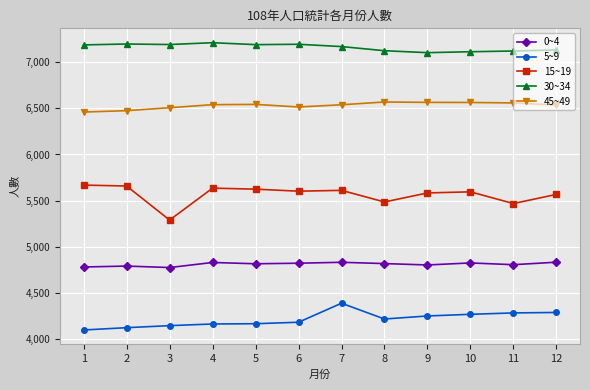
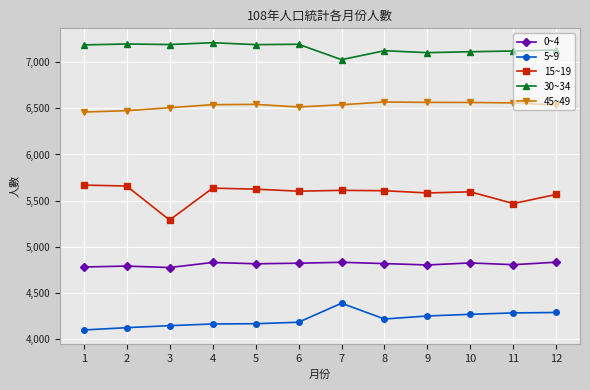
30~34, 7: 7,200 -> 7,000
15~19, 8: 5,500 -> 5,600
